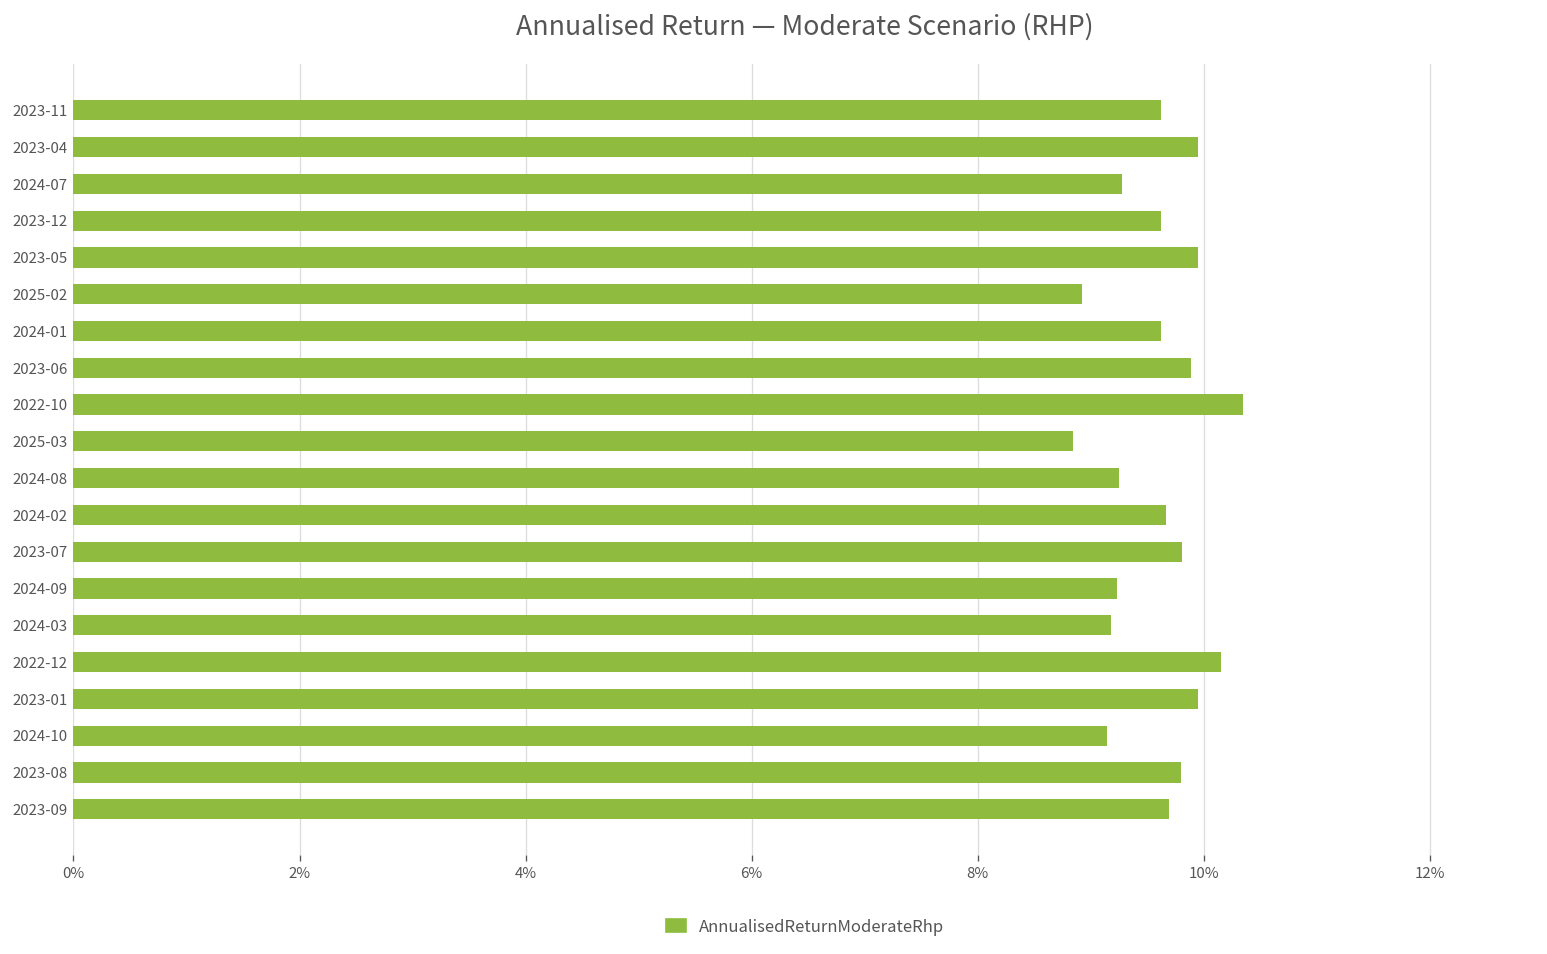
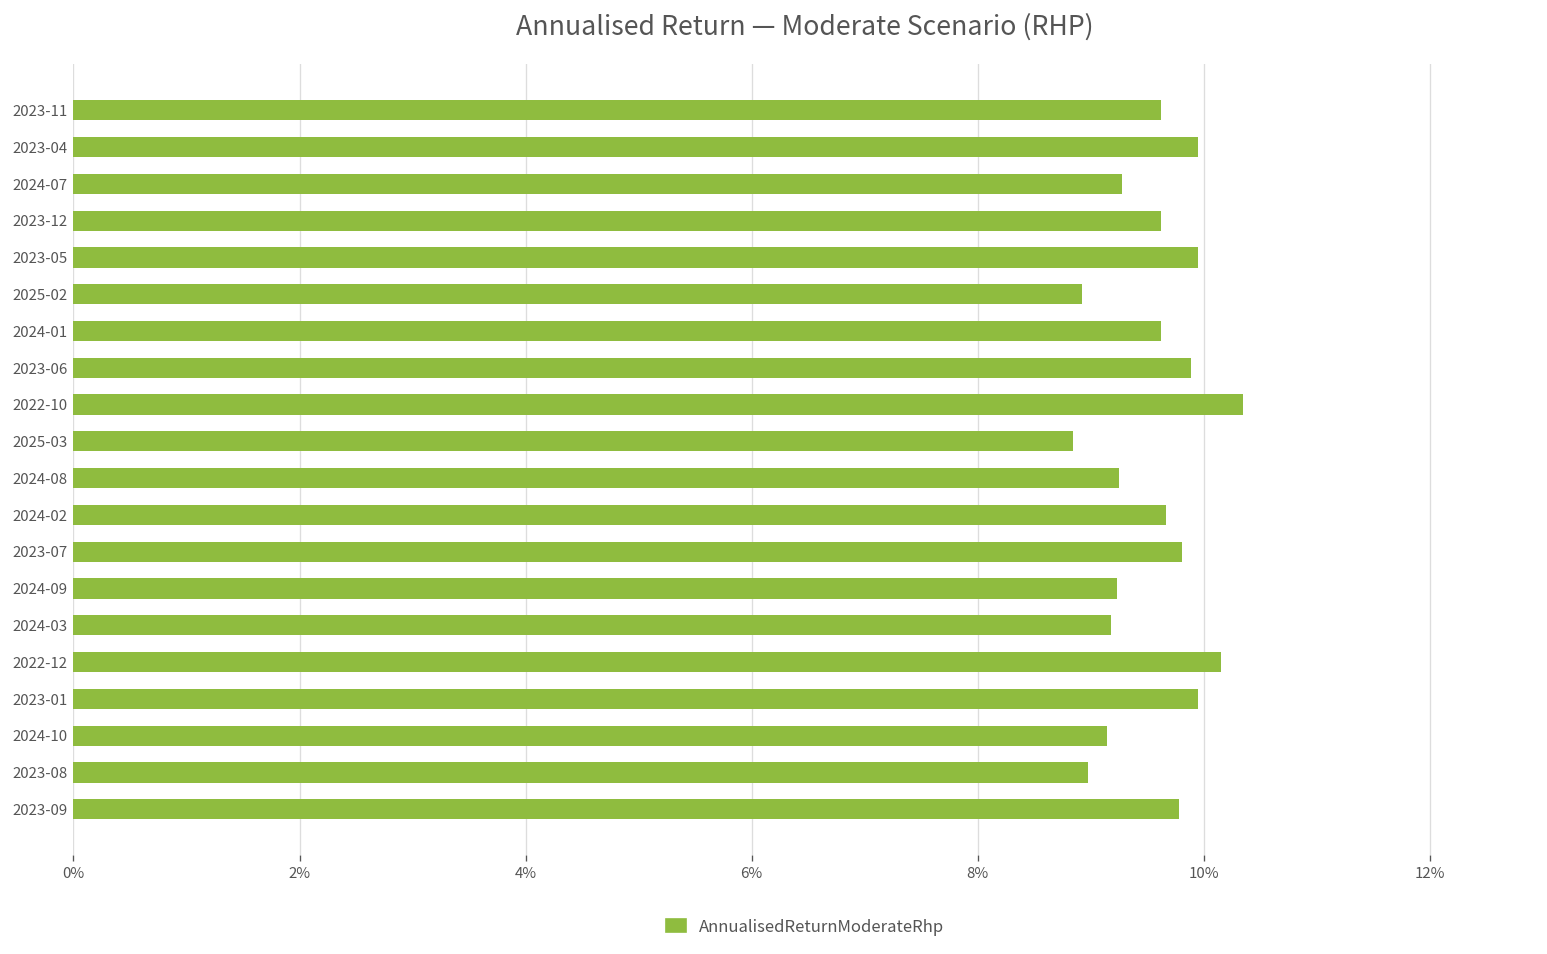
2023-08: 9.8% -> 9.0%
2023-09: 9.7% -> 9.8%
